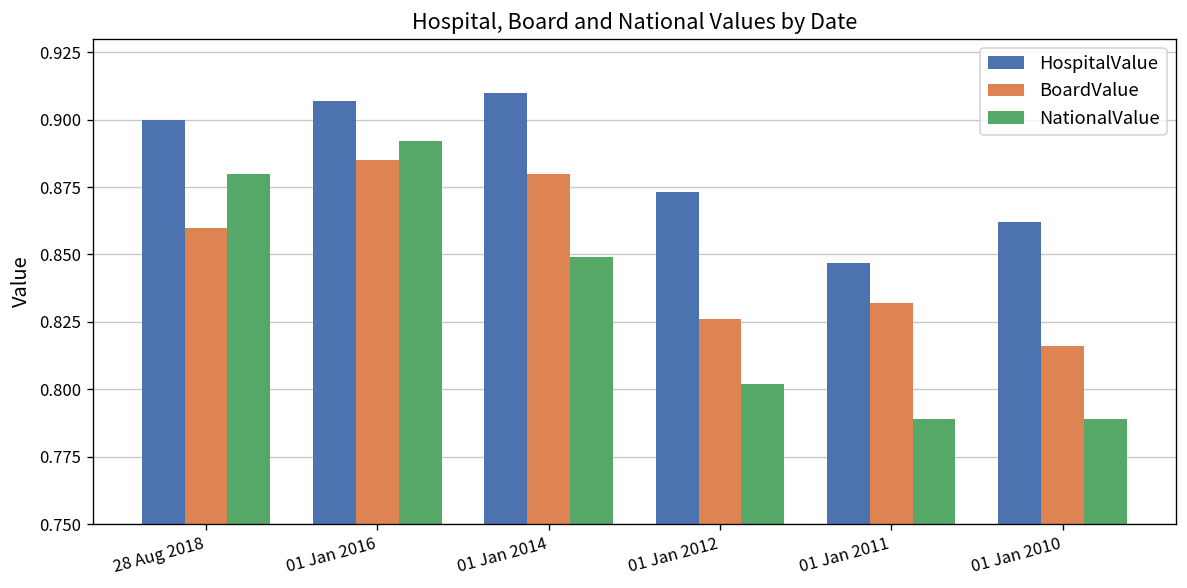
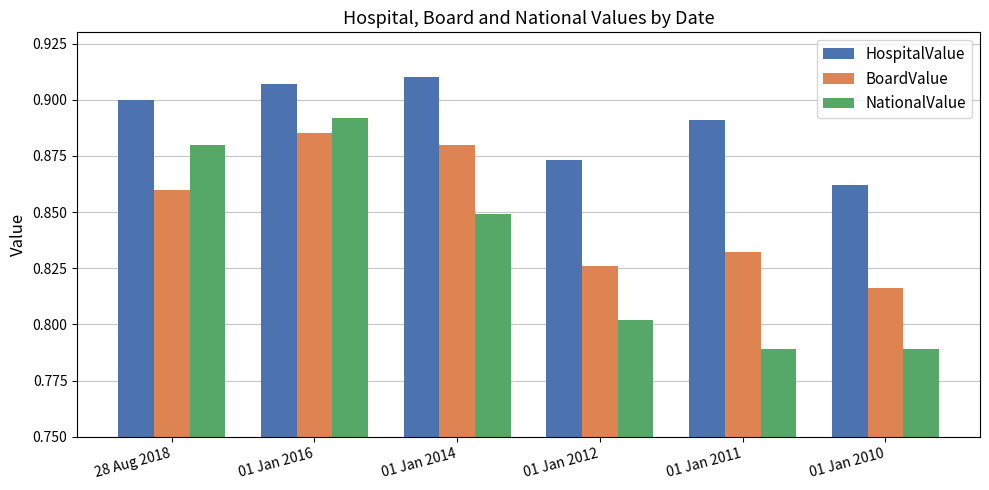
HospitalValue, 01 Jan 2011: 0.847 -> 0.891
